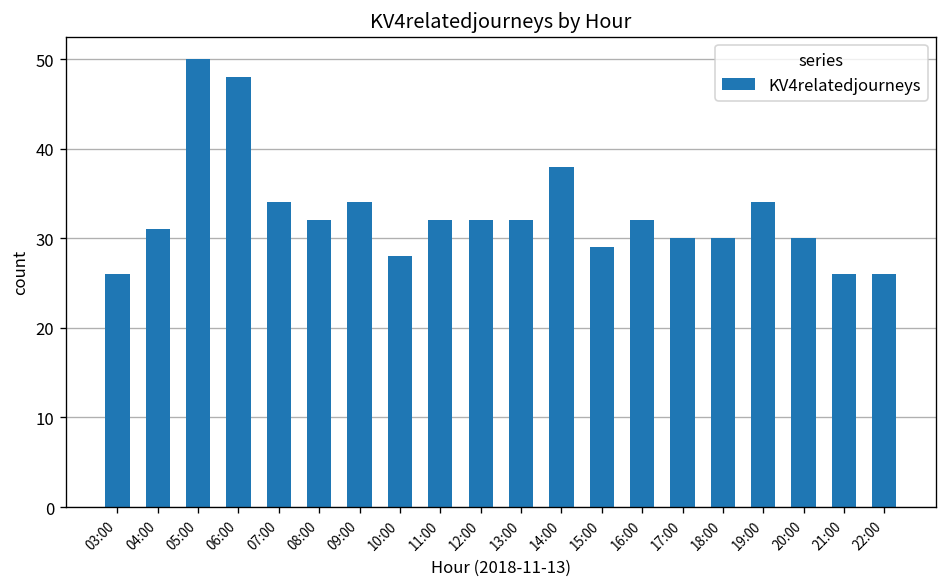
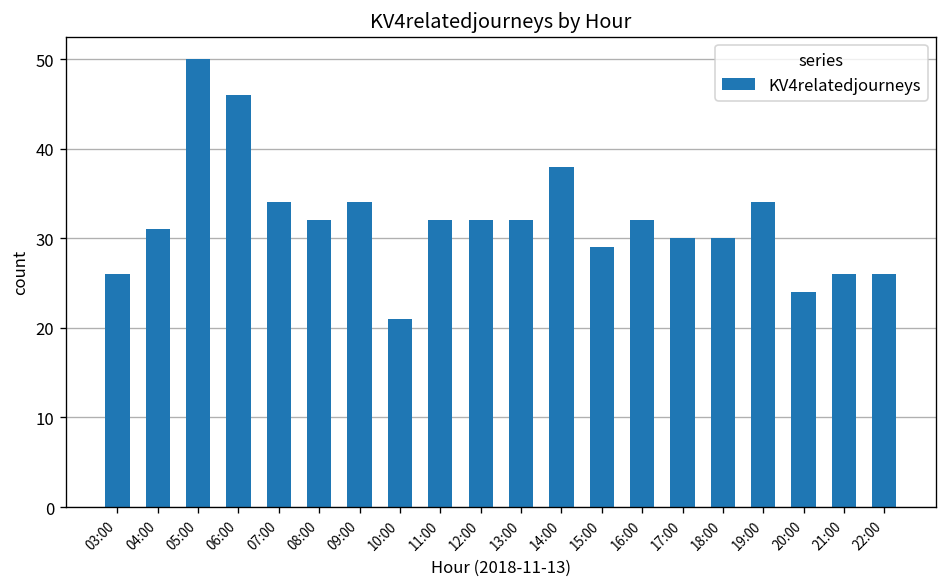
06:00: 48 -> 46
10:00: 28 -> 21
20:00: 30 -> 24
